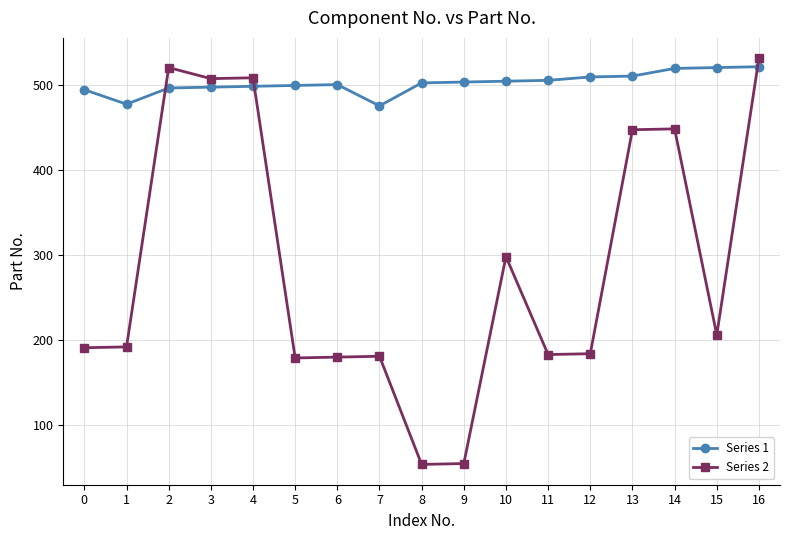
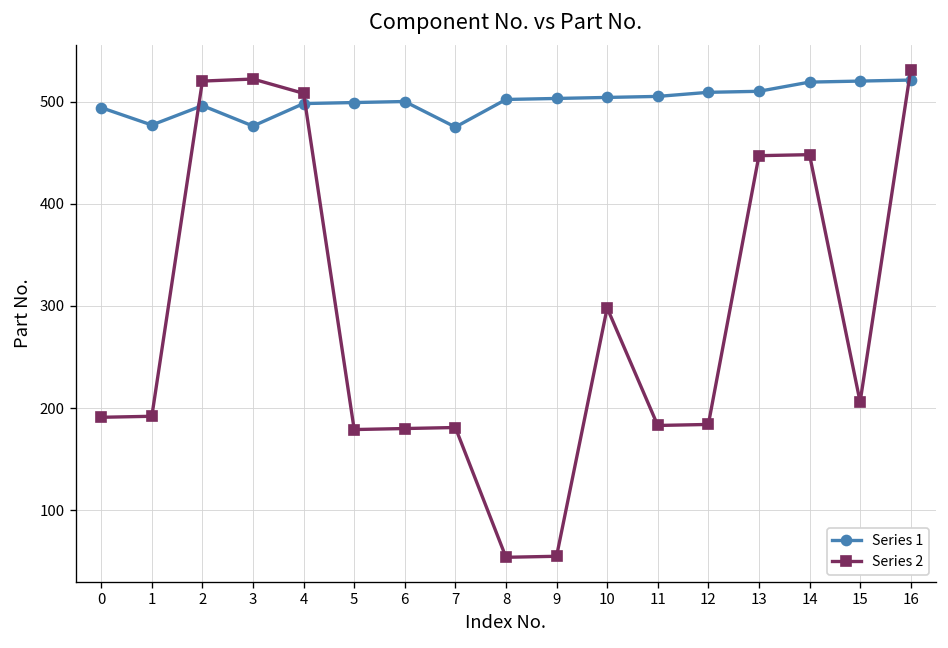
Series 1, 3: 500 -> 480
Series 2, 3: 510 -> 520
